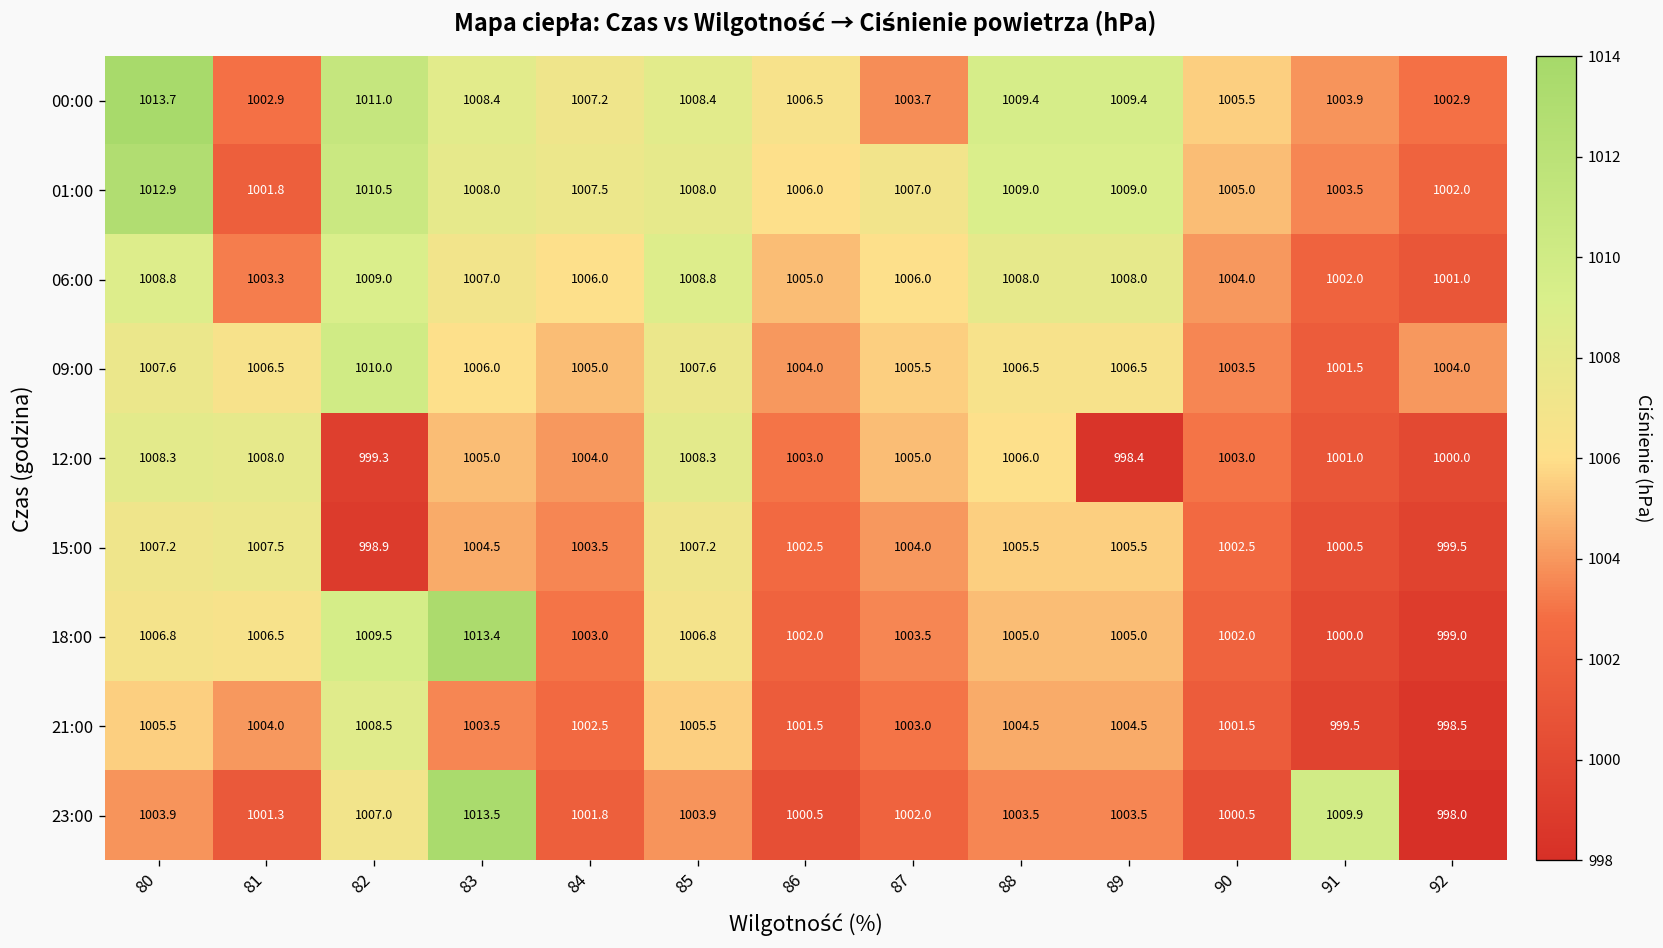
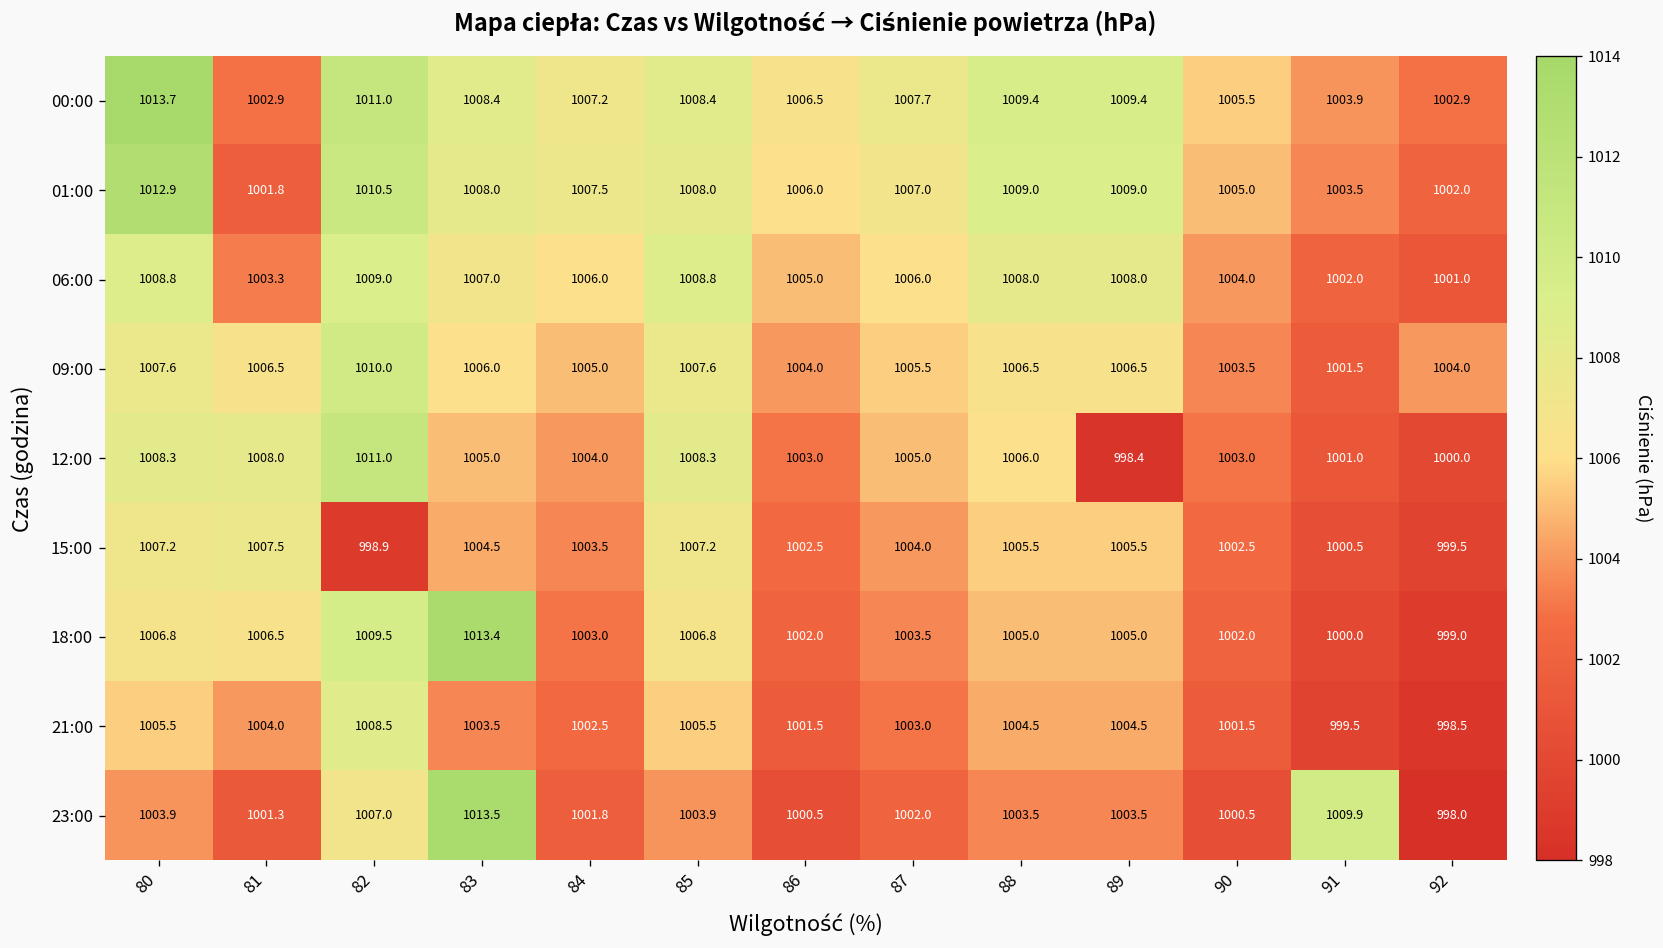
00:00, 87: 1003.7 -> 1007.7
12:00, 82: 999.3 -> 1011.0
